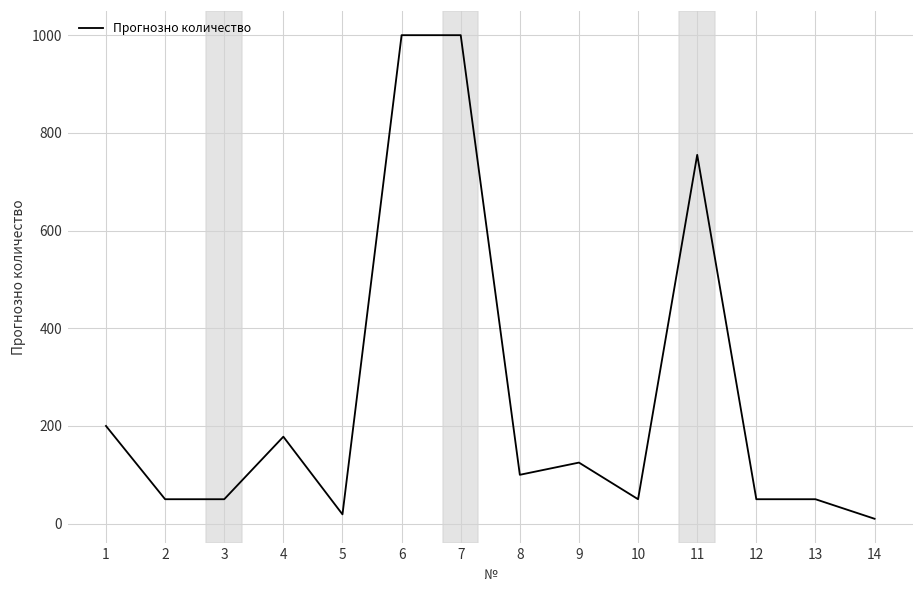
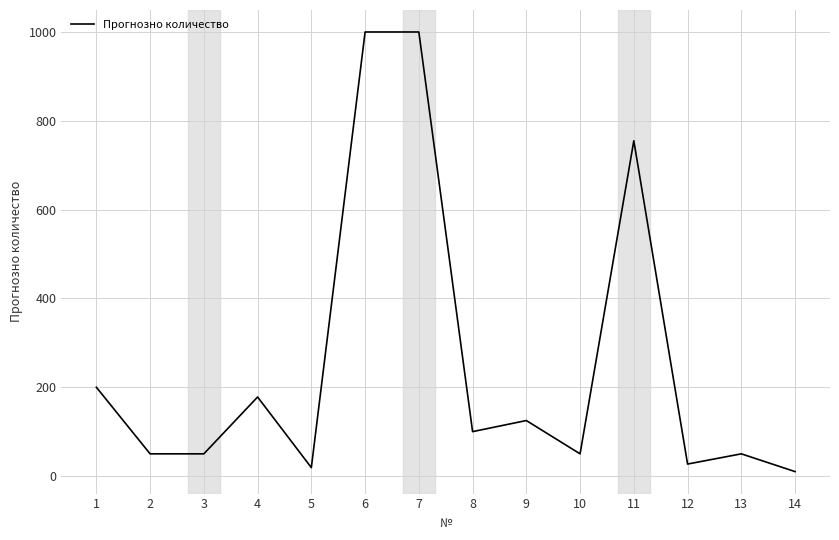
12: 50 -> 30
